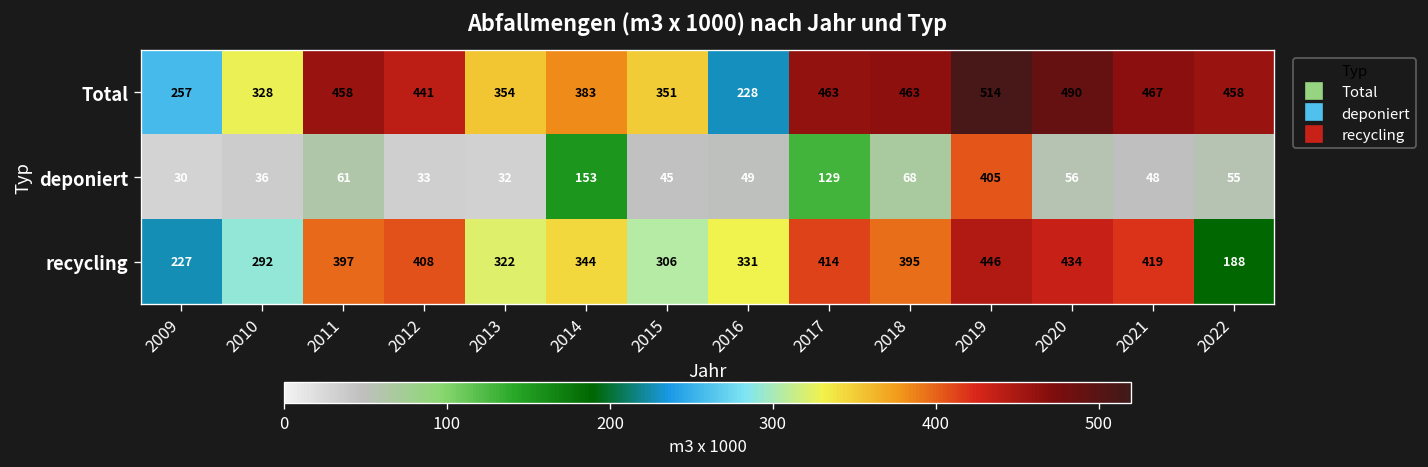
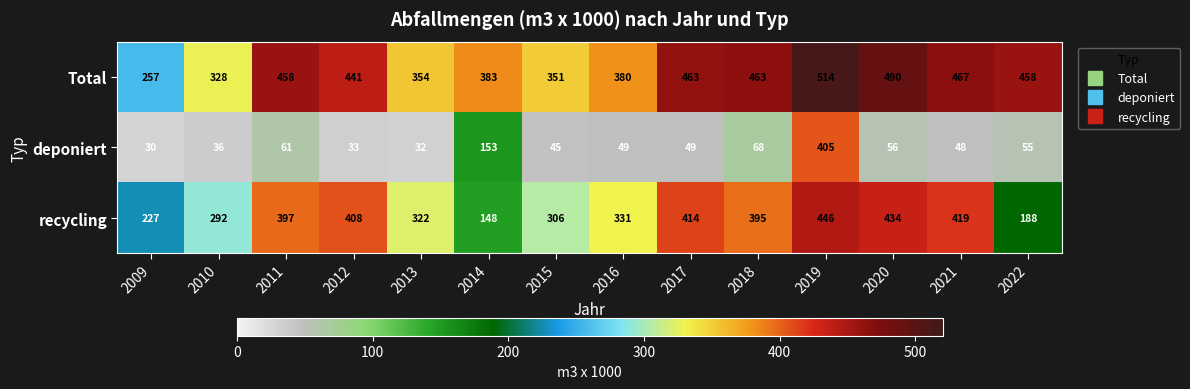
Total, 2016: 228 -> 380
deponiert, 2017: 129 -> 49
recycling, 2014: 344 -> 148
